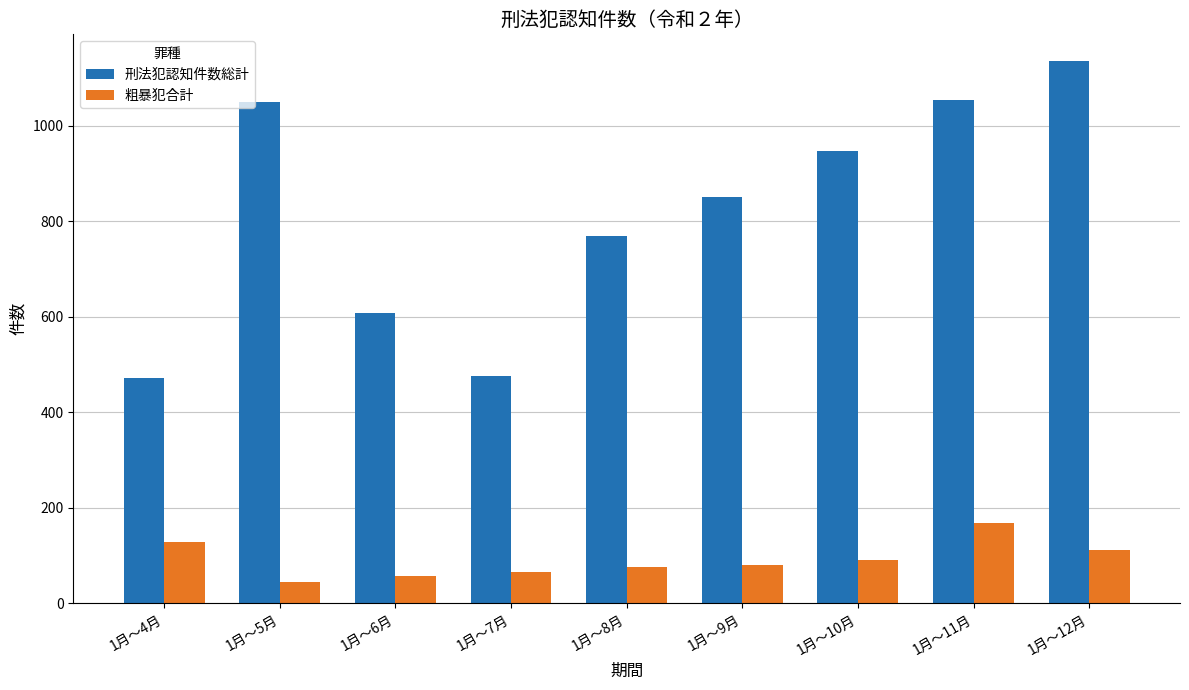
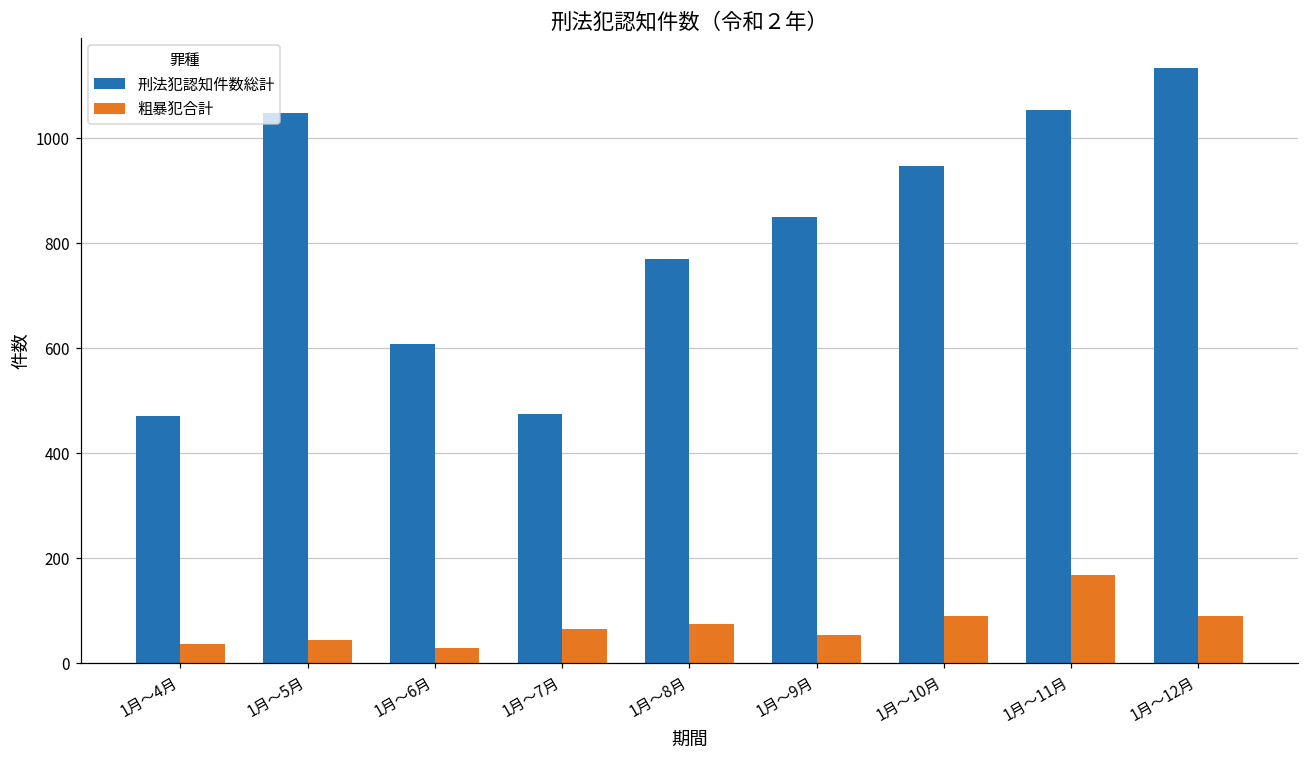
粗暴犯合計, 1月～4月: 130 -> 40
粗暴犯合計, 1月～6月: 60 -> 30
粗暴犯合計, 1月～9月: 80 -> 60
粗暴犯合計, 1月～12月: 110 -> 90
